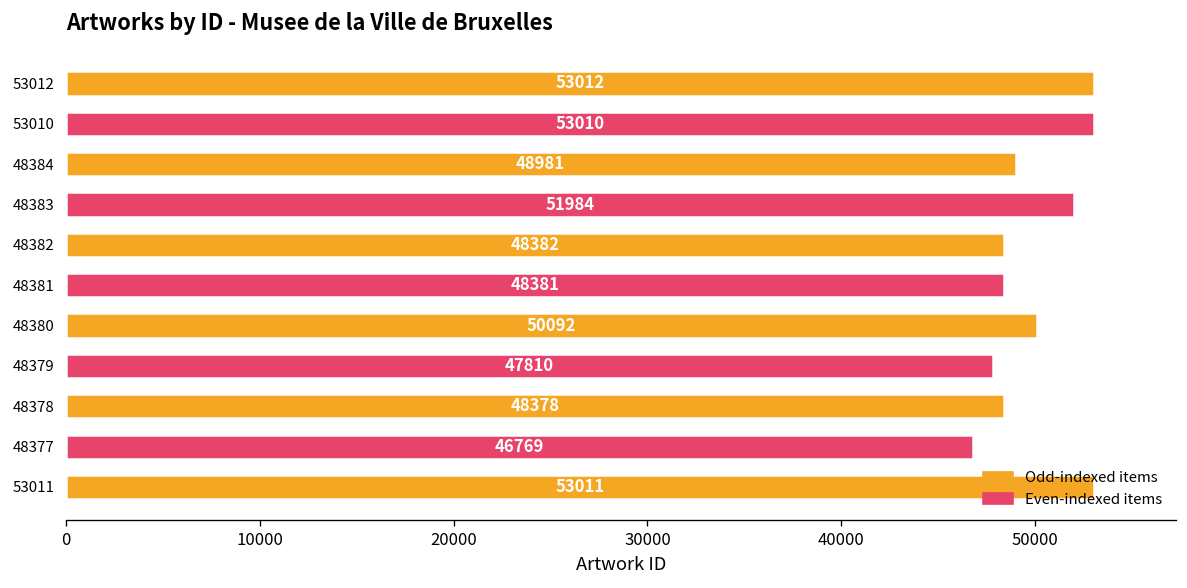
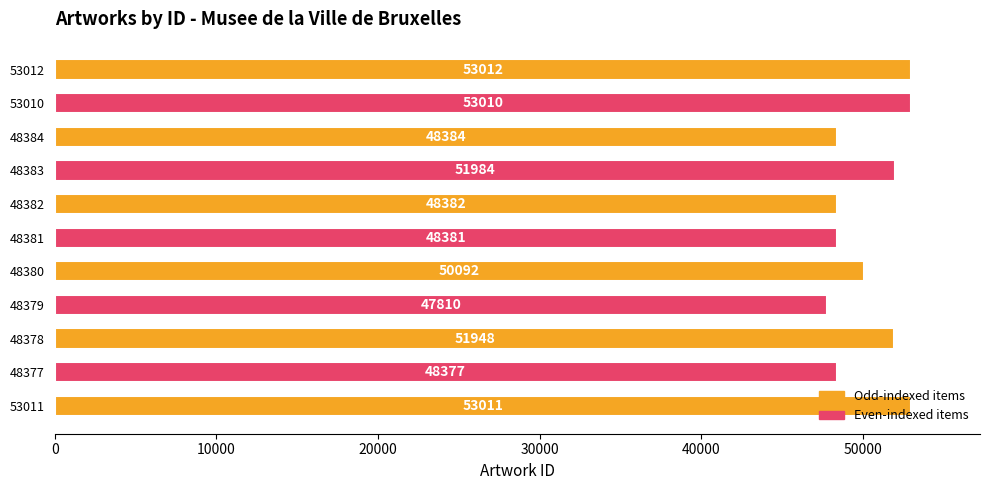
48384: 48981 -> 48384
48378: 48378 -> 51948
48377: 46769 -> 48377
